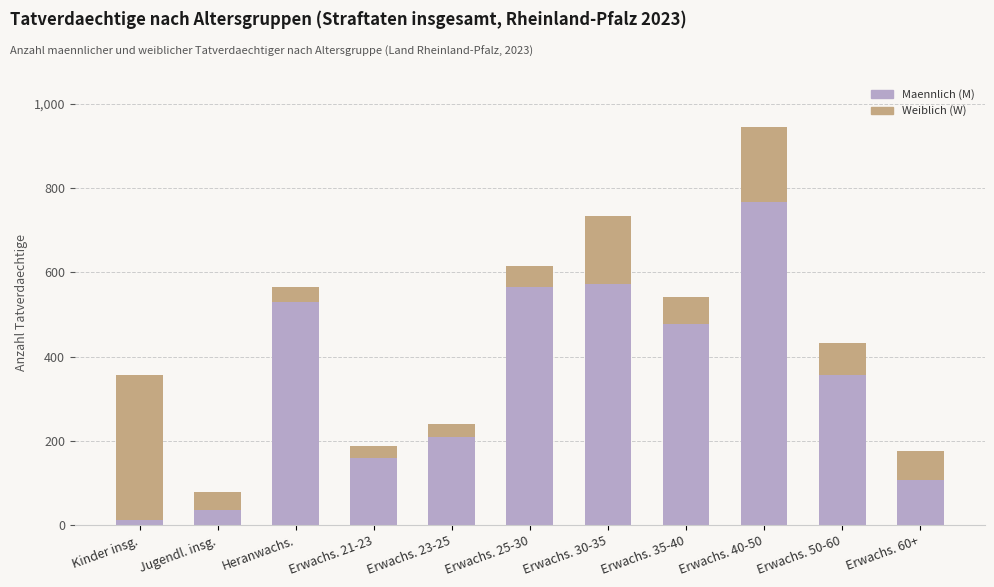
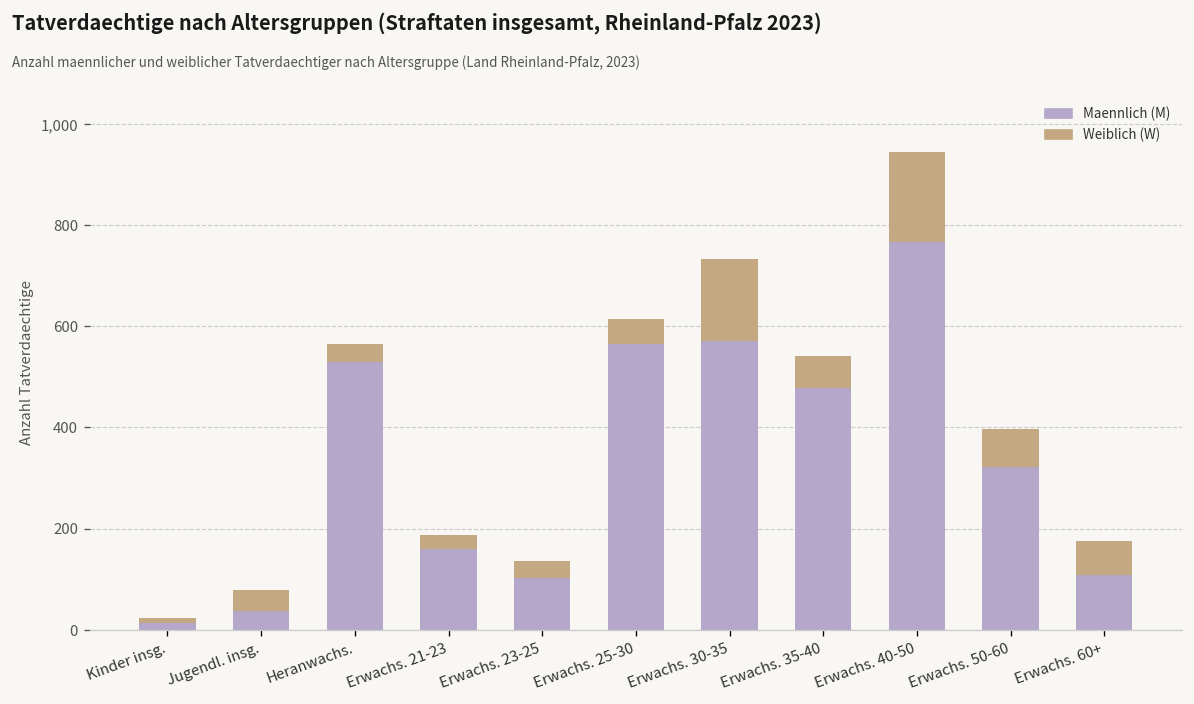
Weiblich (W), Kinder insg.: 340 -> 10
Maennlich (M), Erwachs. 23-25: 210 -> 100
Maennlich (M), Erwachs. 50-60: 360 -> 320
